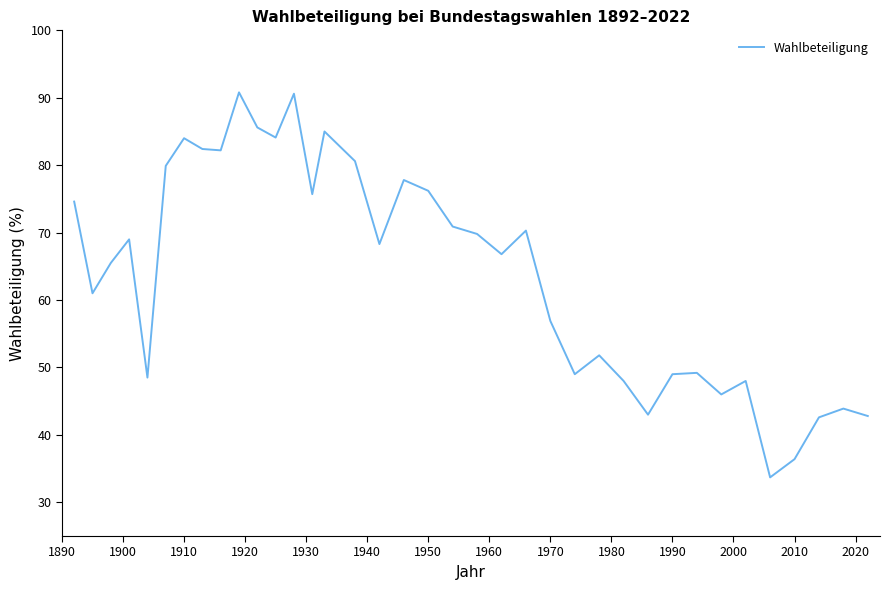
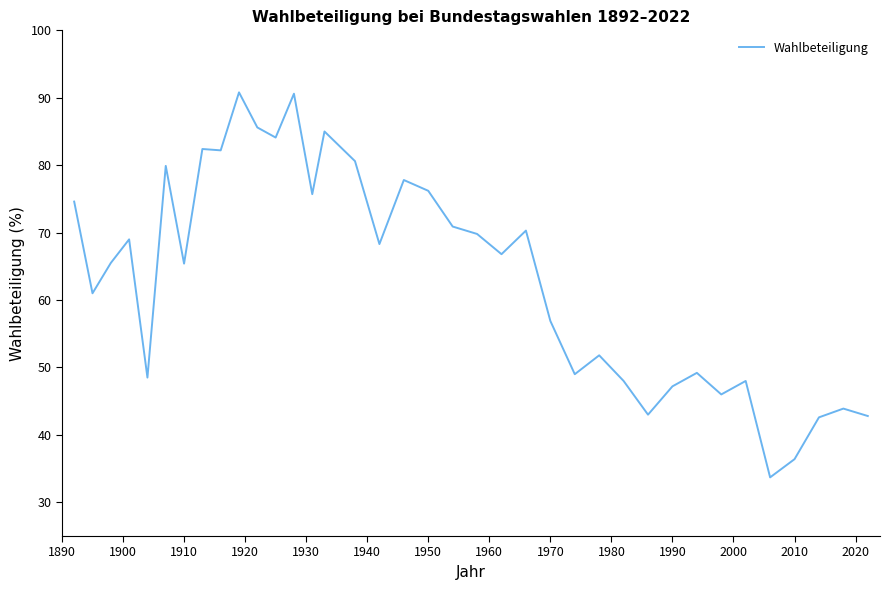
1910: 84 -> 65
1990: 49 -> 47
